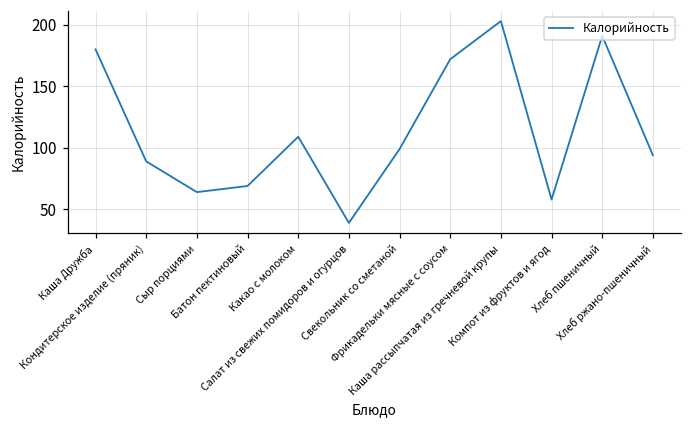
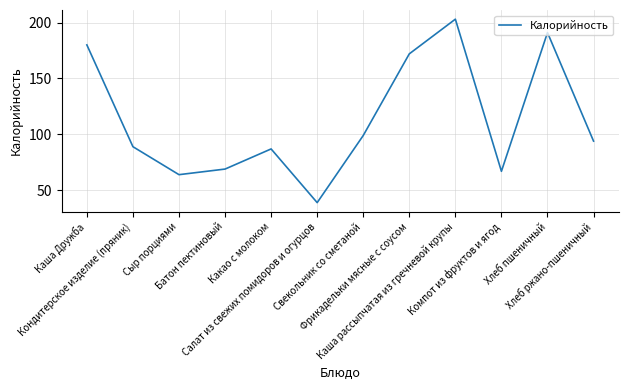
Какао с молоком: 109 -> 87
Компот из фруктов и ягод: 58 -> 67
